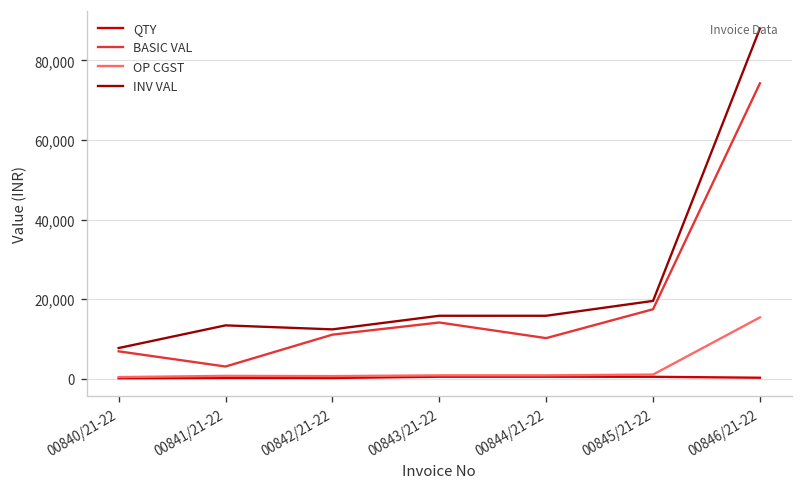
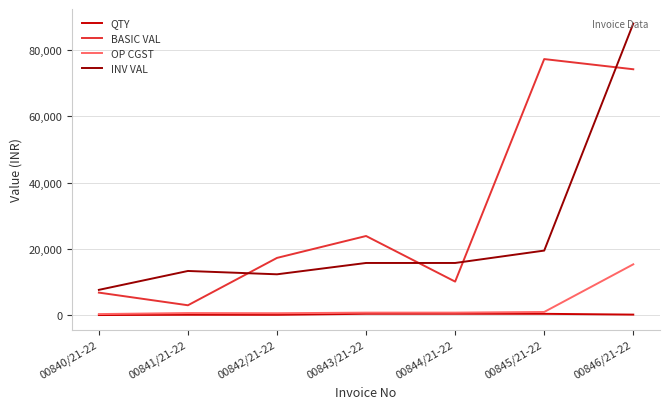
BASIC VAL, 00842/21-22: 11,000 -> 17,000
BASIC VAL, 00843/21-22: 14,000 -> 24,000
BASIC VAL, 00845/21-22: 17,000 -> 77,000
